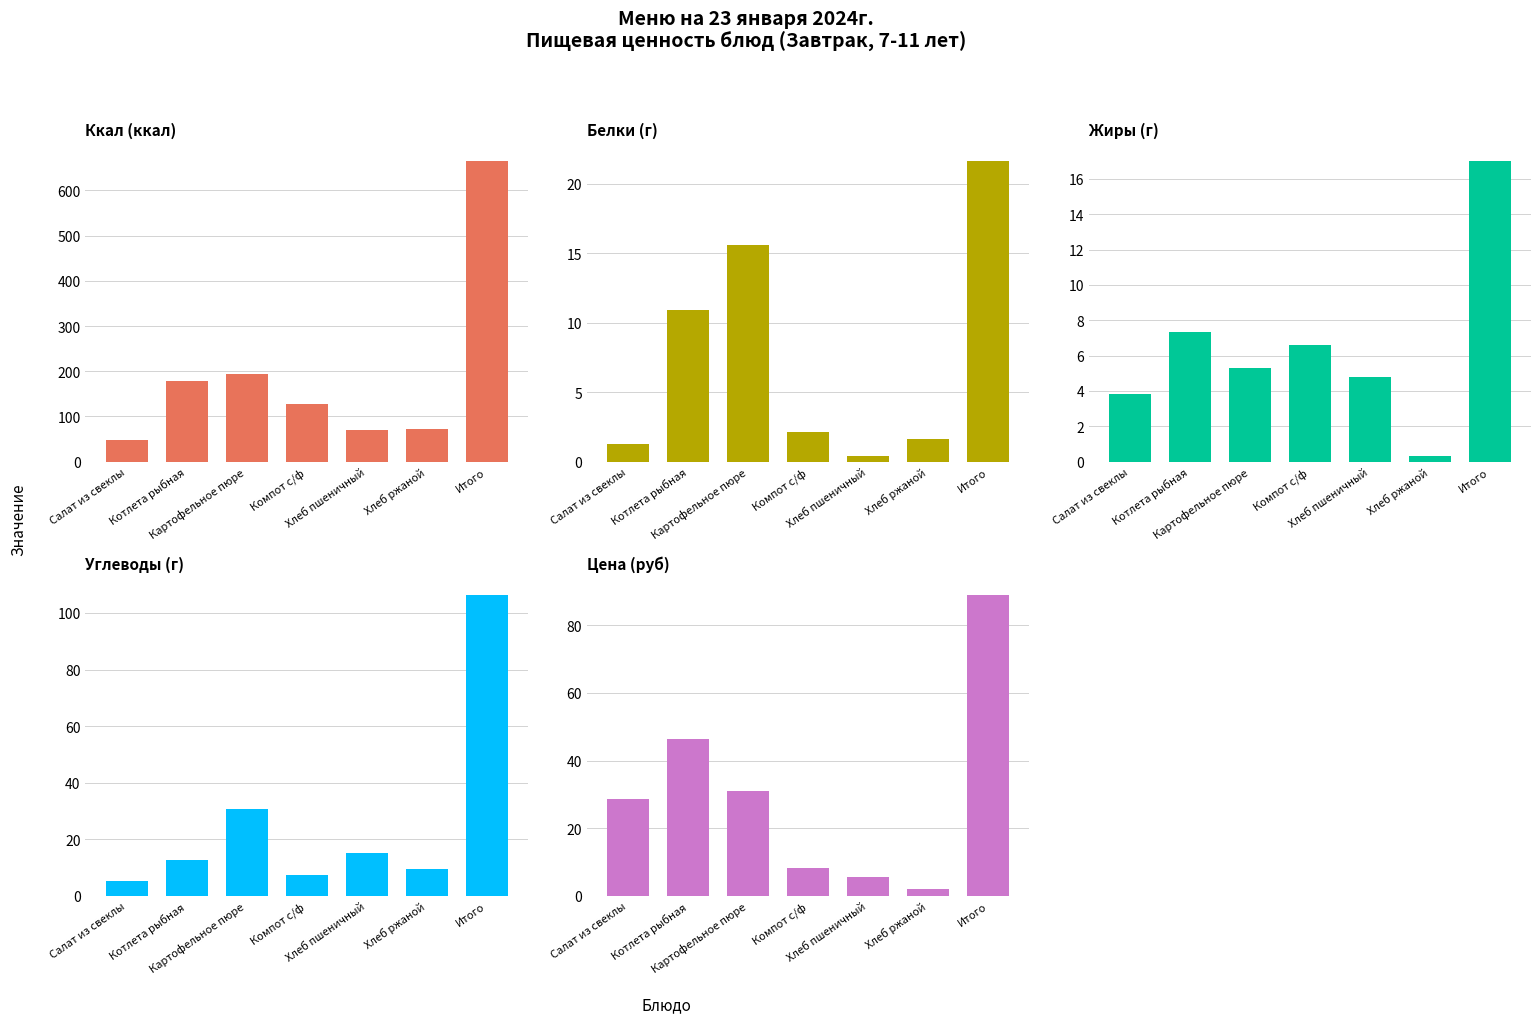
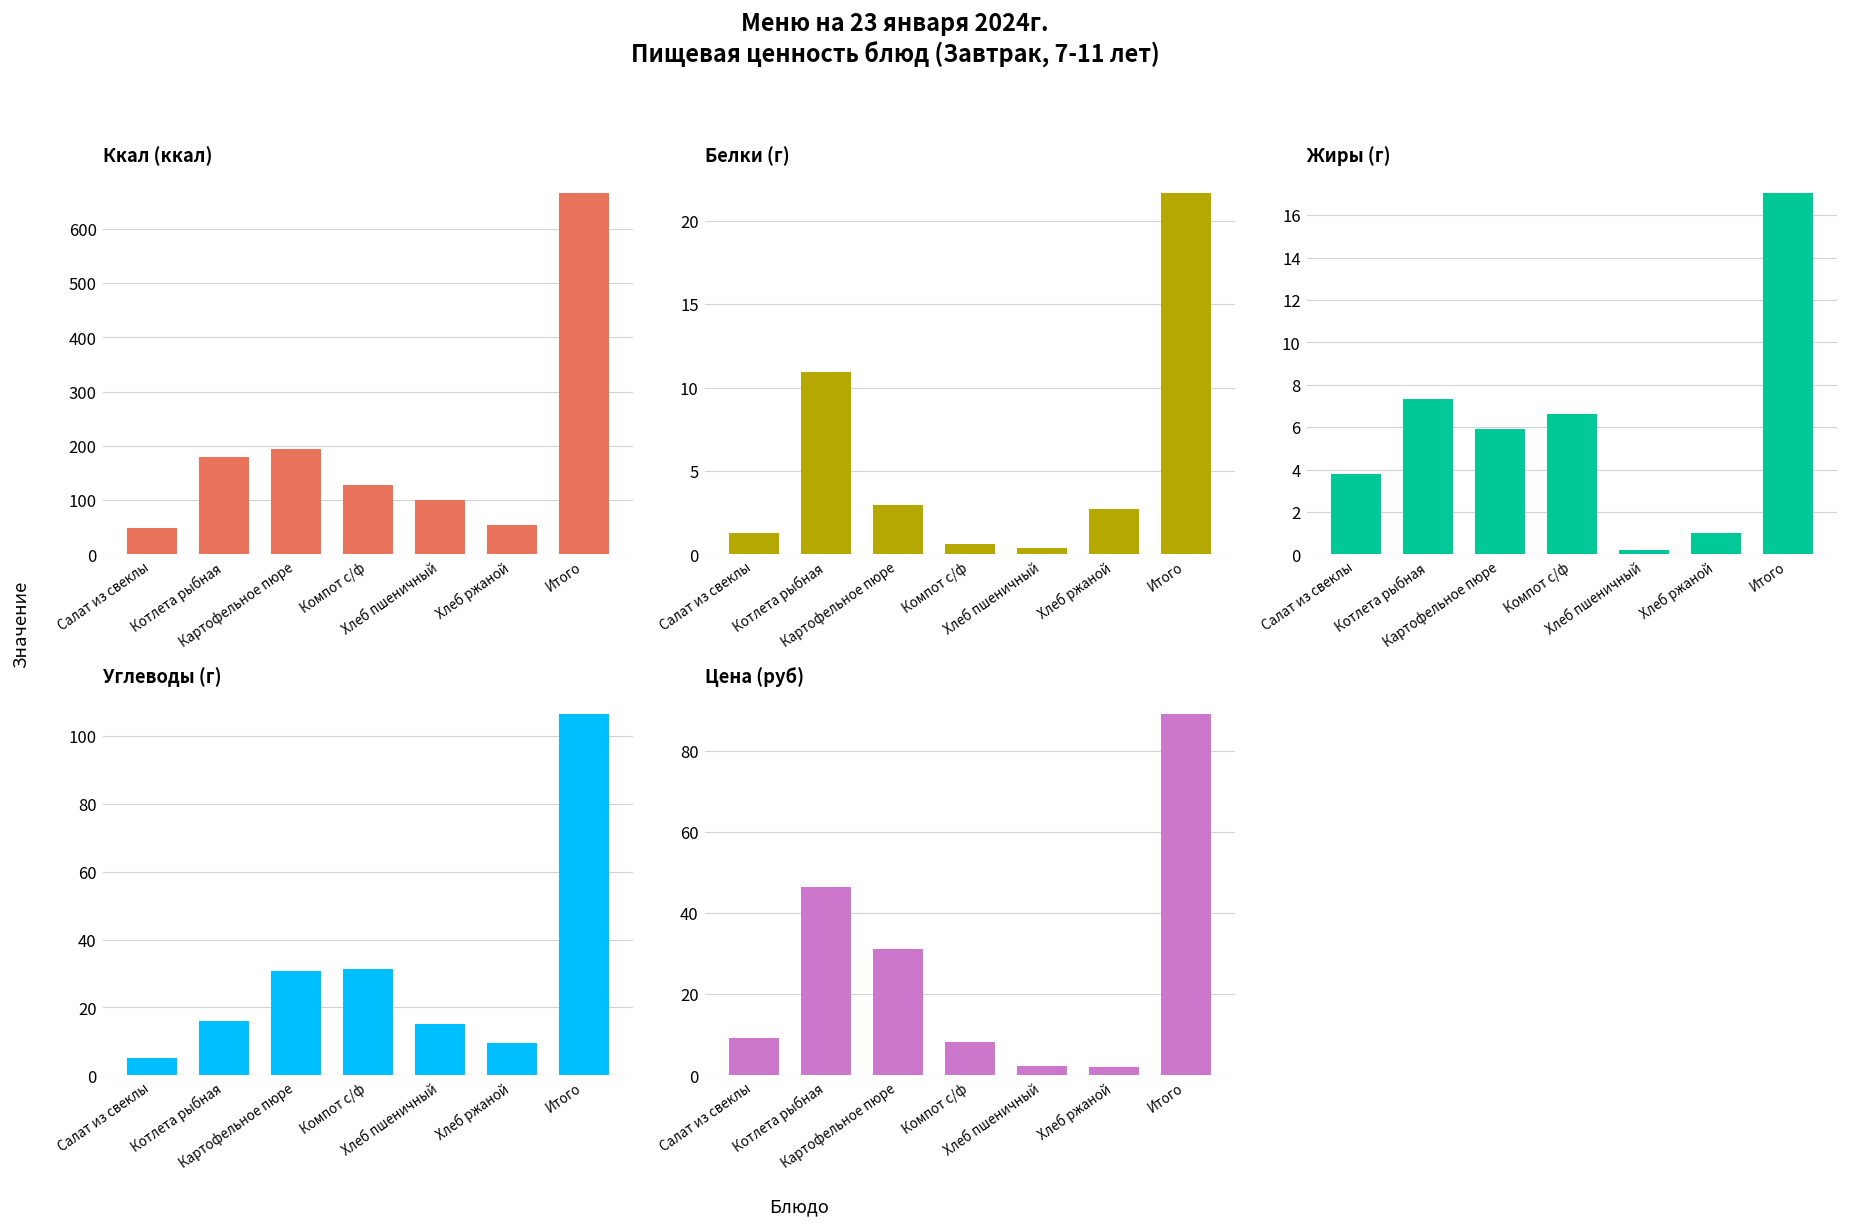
Ккал (ккал), Хлеб пшеничный: 70 -> 100
Ккал (ккал), Хлеб ржаной: 70 -> 50
Белки (г), Картофельное пюре: 15.6 -> 3.0
Белки (г), Компот с/ф: 2.1 -> 0.6
Белки (г), Хлеб ржаной: 1.6 -> 2.7
Жиры (г), Картофельное пюре: 5.3 -> 5.9
Жиры (г), Хлеб пшеничный: 4.8 -> 0.2
Жиры (г), Хлеб ржаной: 0.3 -> 1.0
Углеводы (г), Котлета рыбная: 13 -> 16
Углеводы (г), Компот с/ф: 7 -> 31
Цена (руб), Салат из свеклы: 29 -> 9
Цена (руб), Хлеб пшеничный: 5 -> 2
